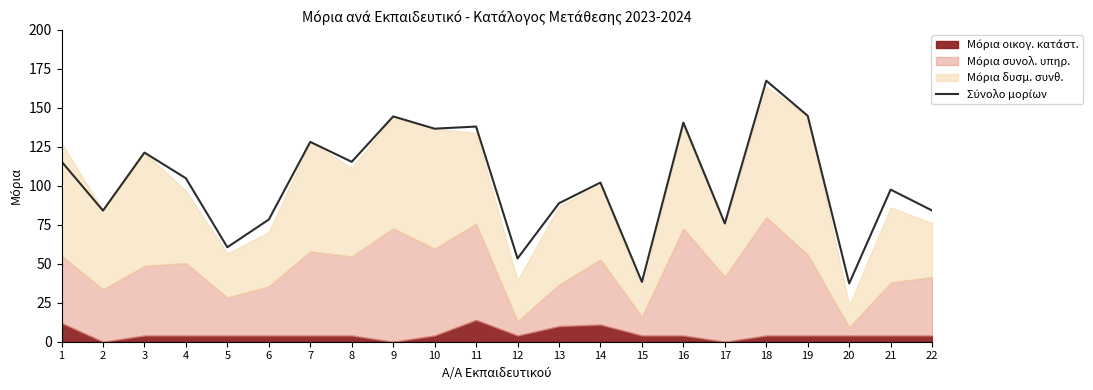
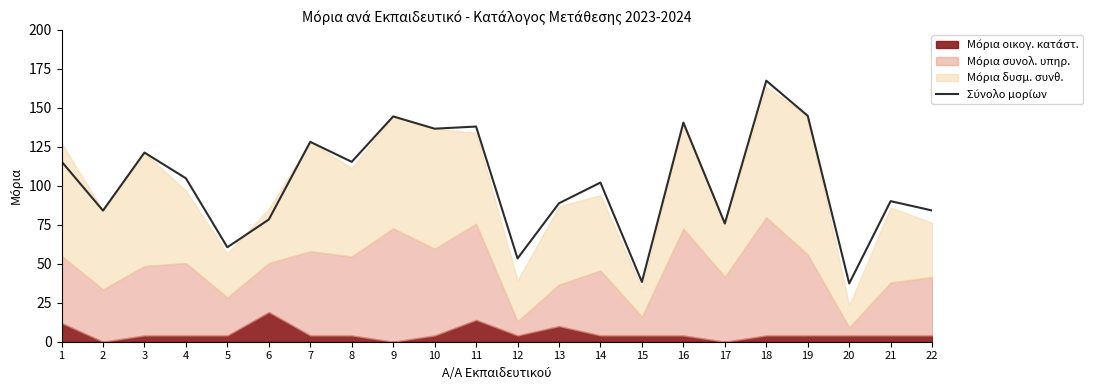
Μόρια οικογ. κατάστ., 6: 4 -> 19
Μόρια οικογ. κατάστ., 14: 11 -> 4
Σύνολο μορίων, 21: 98 -> 90
